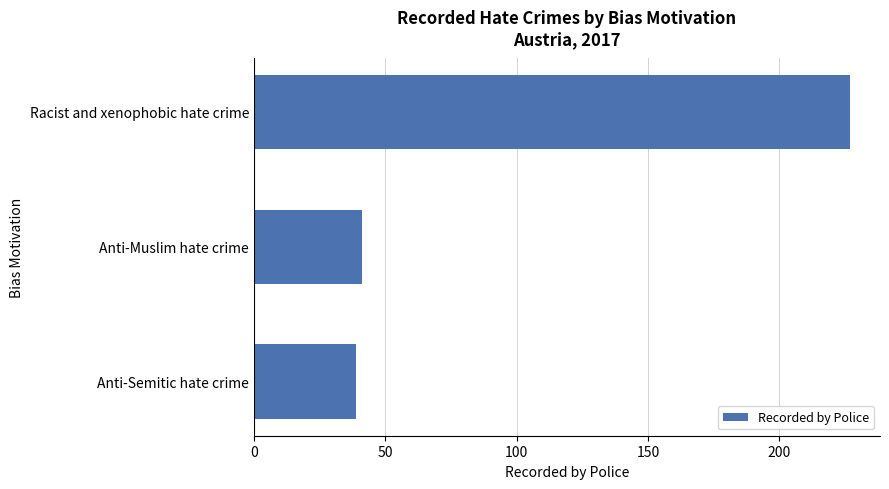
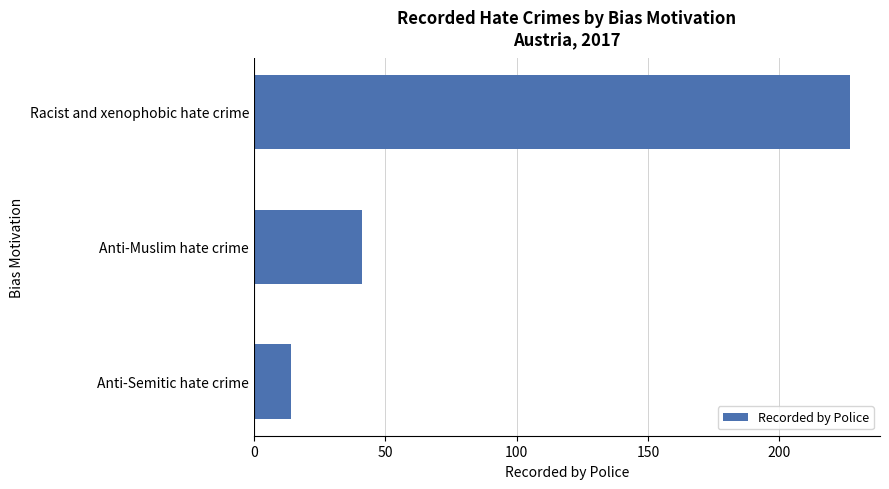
Anti-Semitic hate crime: 39 -> 14
